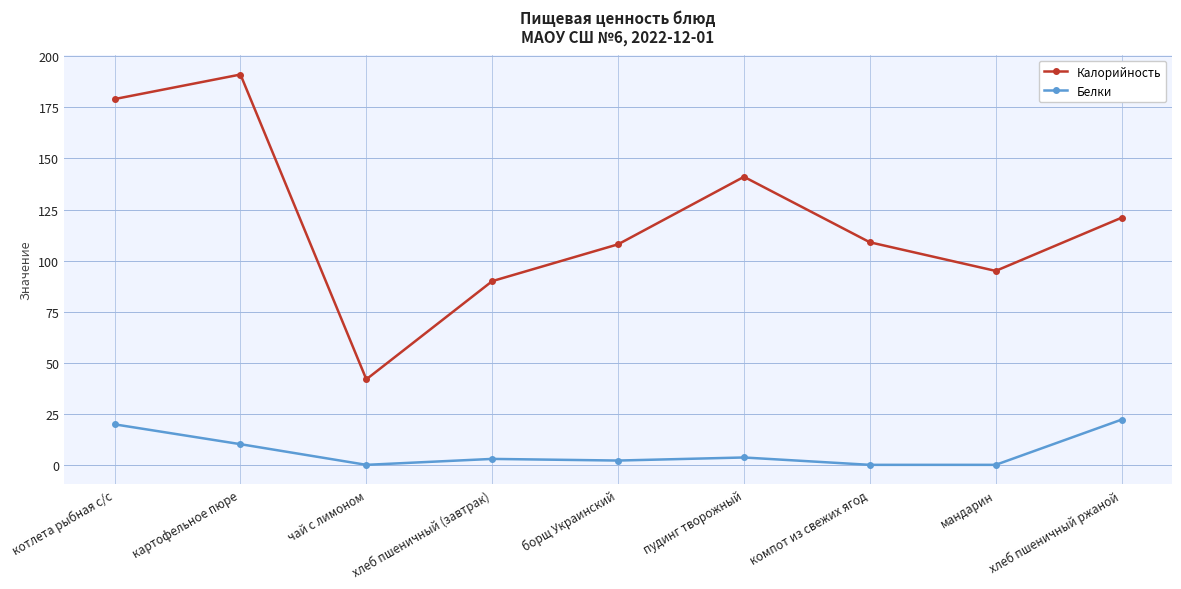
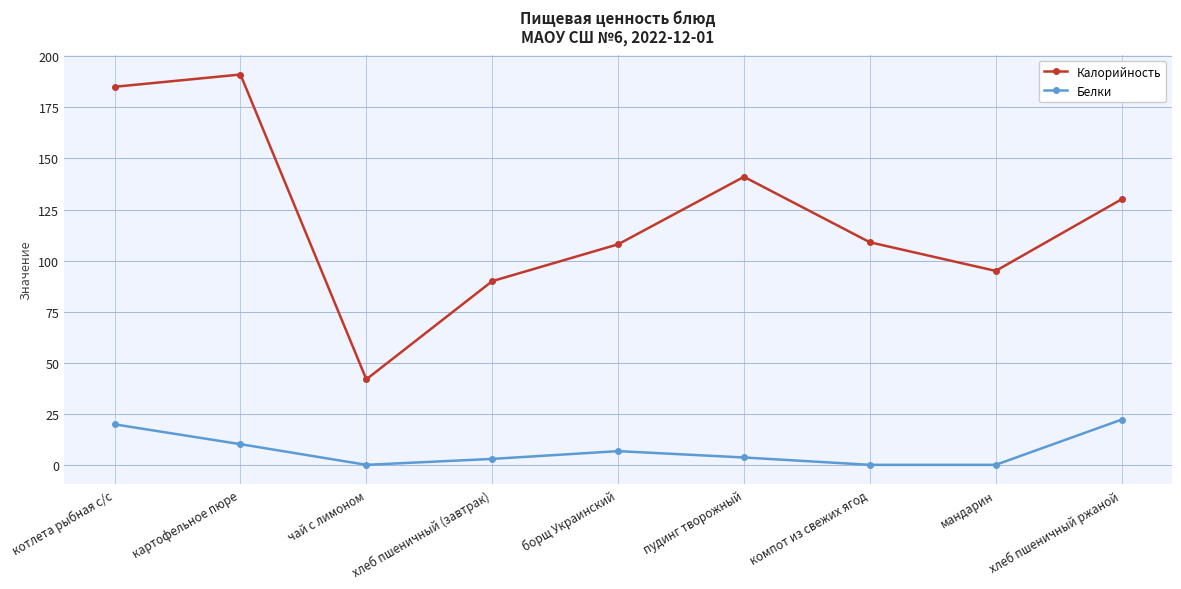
Калорийность, котлета рыбная с/с: 179 -> 185
Белки, борщ Украинский: 2 -> 7
Калорийность, хлеб пшеничный ржаной: 121 -> 130
